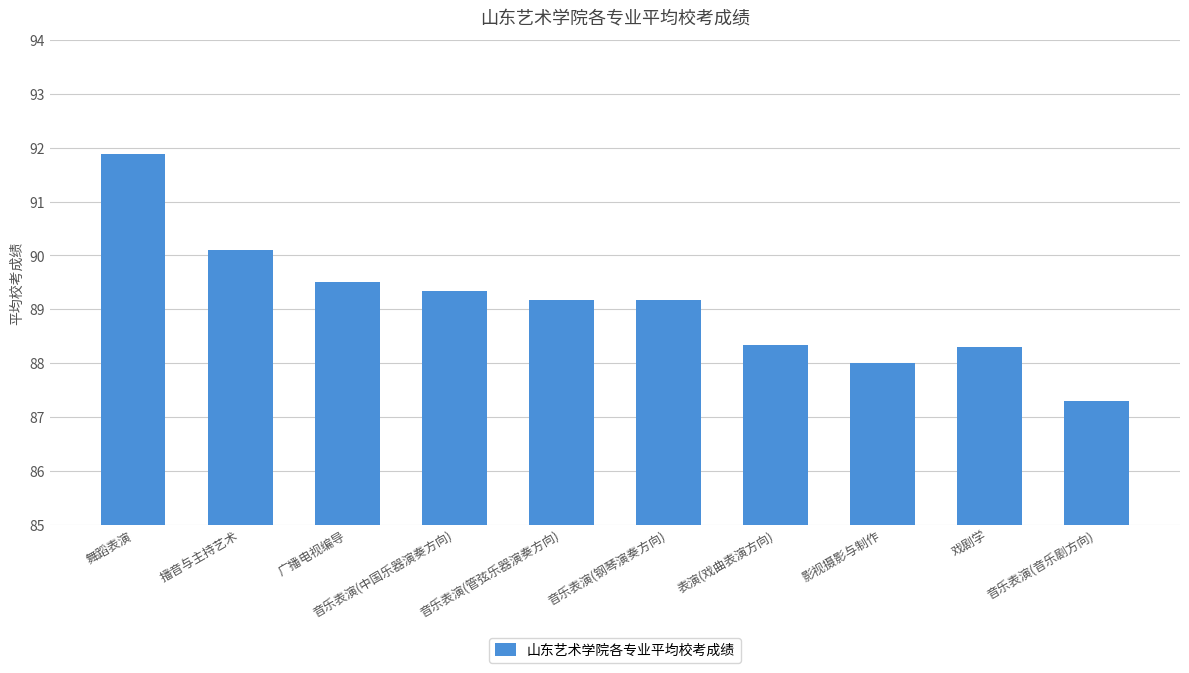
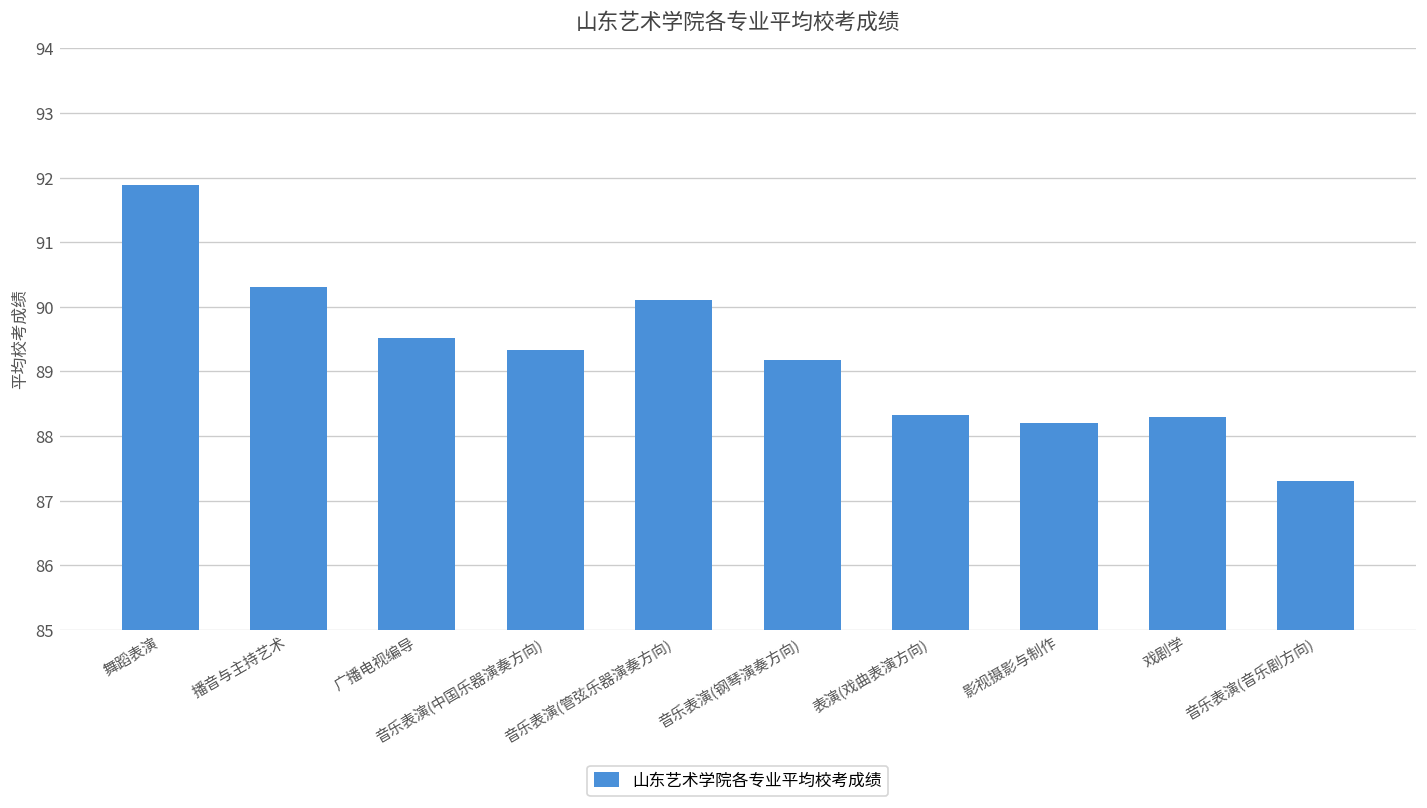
播音与主持艺术: 90.1 -> 90.3
音乐表演(管弦乐器演奏方向): 89.2 -> 90.1
影视摄影与制作: 88.0 -> 88.2
